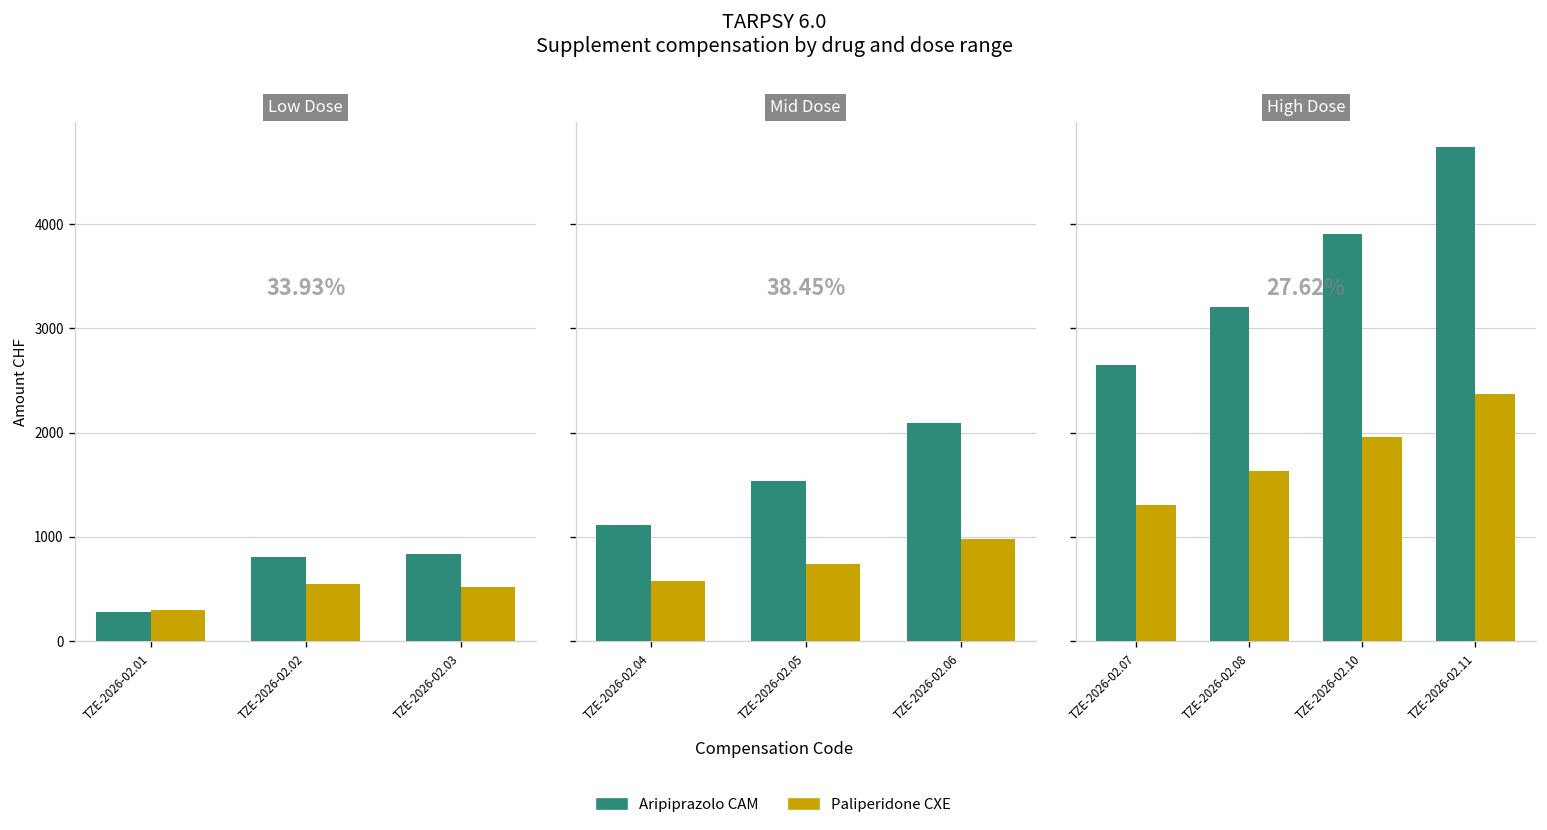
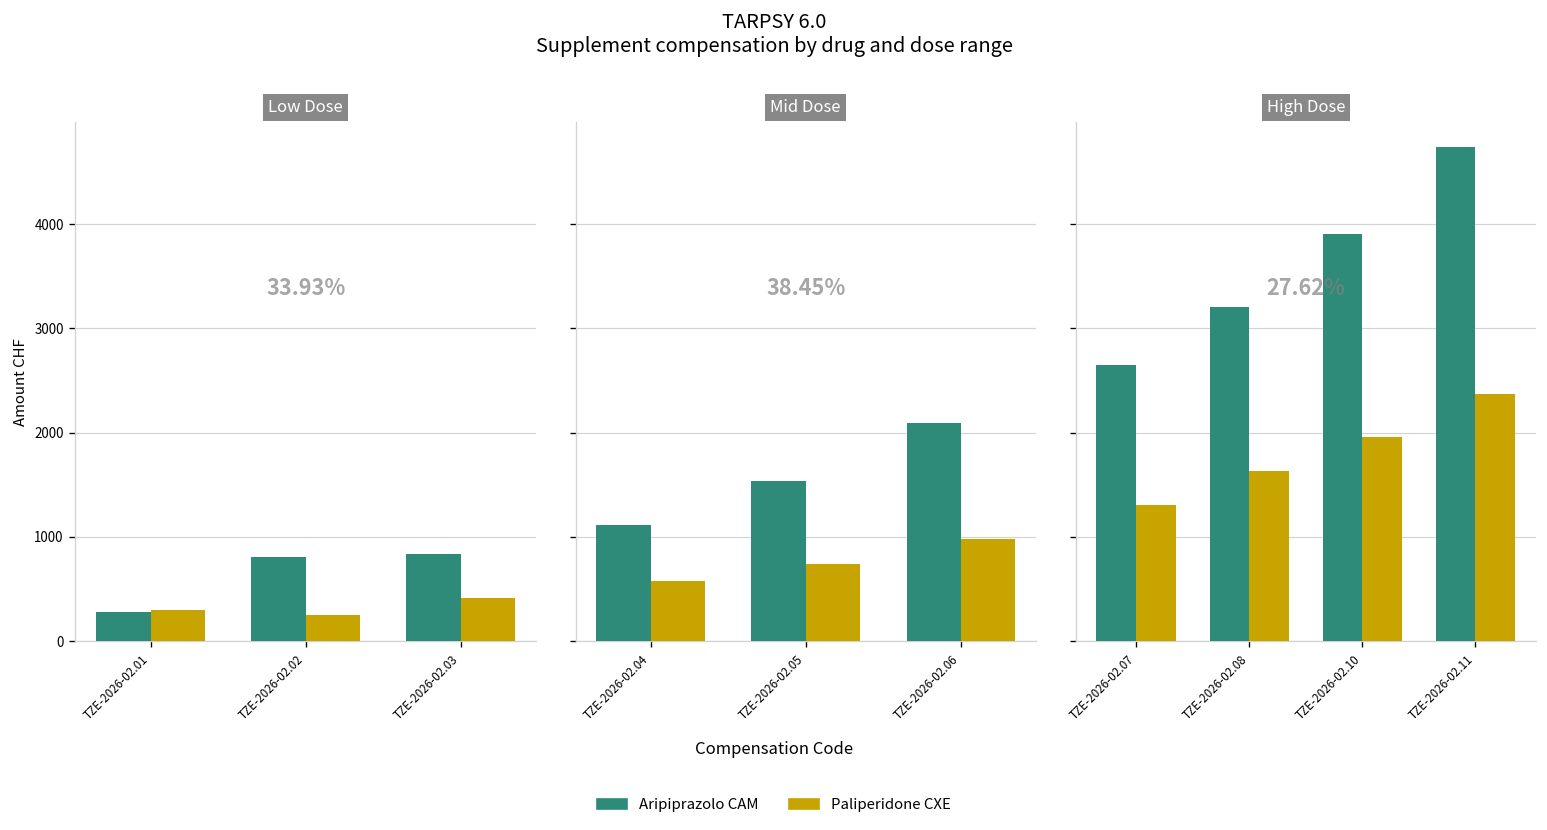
Low Dose, Paliperidone CXE, TZE-2026-02.02: 500 -> 200
Low Dose, Paliperidone CXE, TZE-2026-02.03: 500 -> 400
